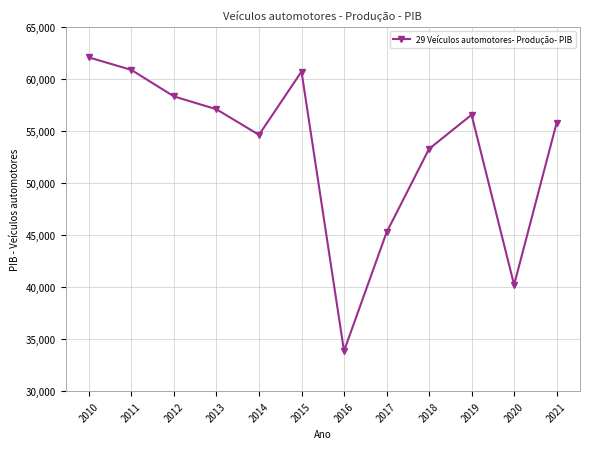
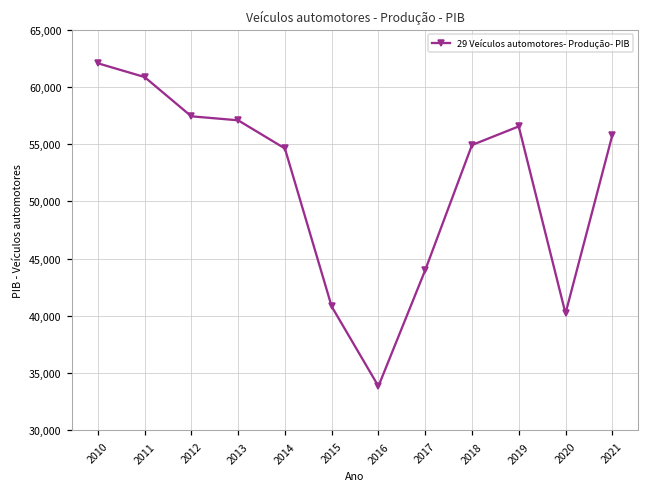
2012: 58,300 -> 57,400
2015: 60,700 -> 40,800
2017: 45,200 -> 44,000
2018: 53,300 -> 54,900
